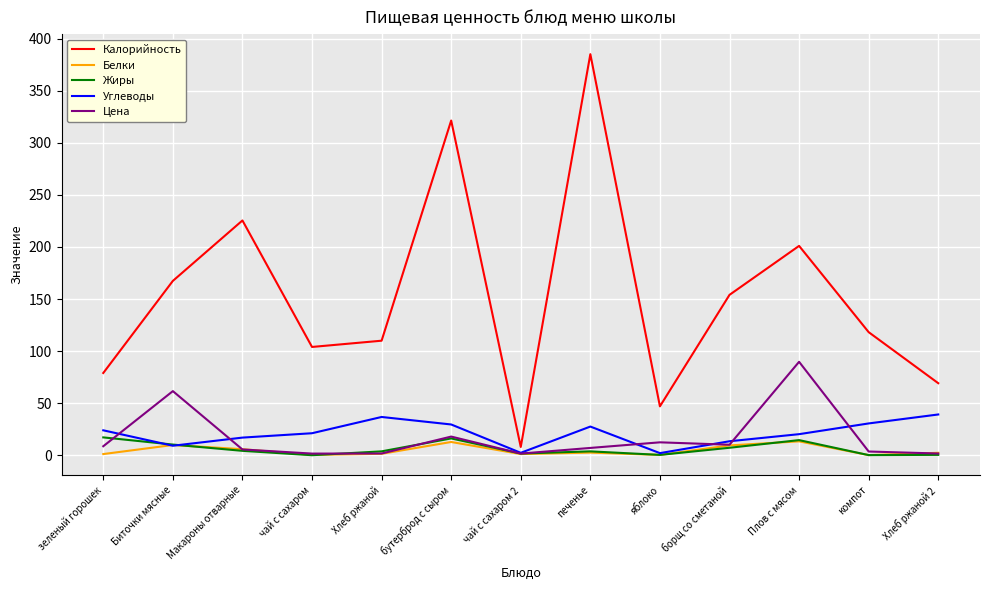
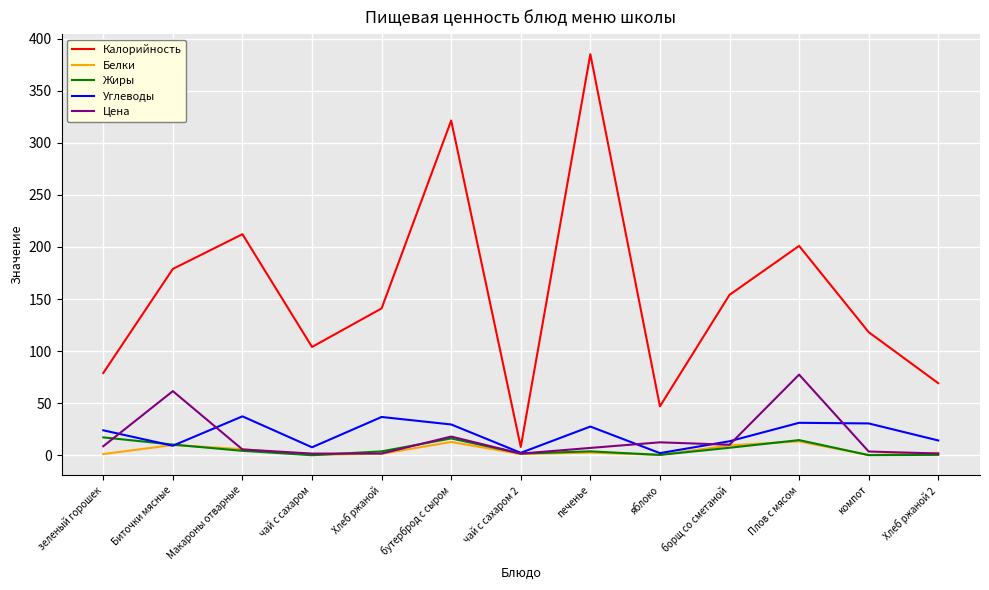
Калорийность, Биточки мясные: 167 -> 179
Калорийность, Макароны отварные: 225 -> 212
Углеводы, Макароны отварные: 17 -> 37
Углеводы, чай с сахаром: 21 -> 8
Калорийность, Хлеб ржаной: 110 -> 141
Углеводы, Плов с мясом: 20 -> 31
Цена, Плов с мясом: 90 -> 77
Углеводы, Хлеб ржаной 2: 39 -> 14
